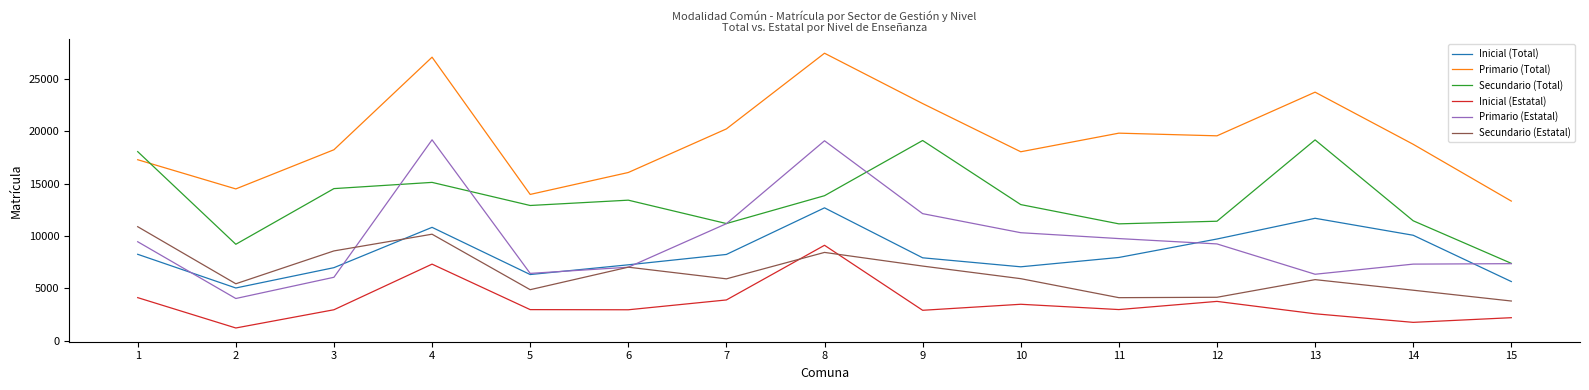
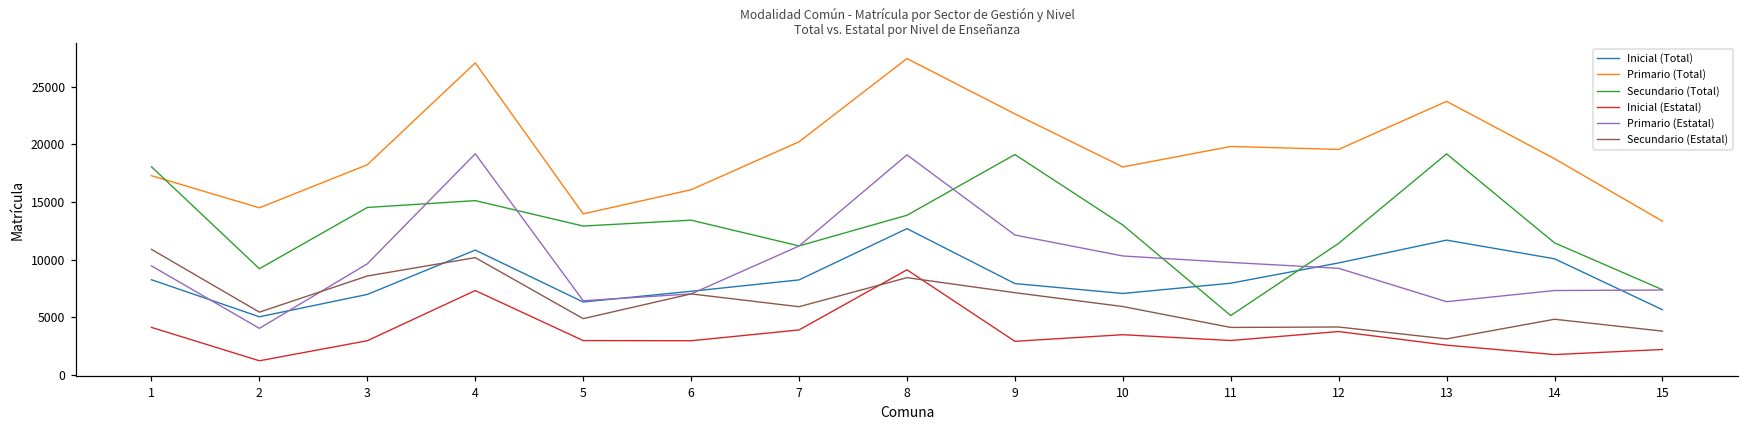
Primario (Estatal), 3: 6100 -> 9600
Secundario (Total), 11: 11200 -> 5100
Secundario (Estatal), 13: 5800 -> 3100
